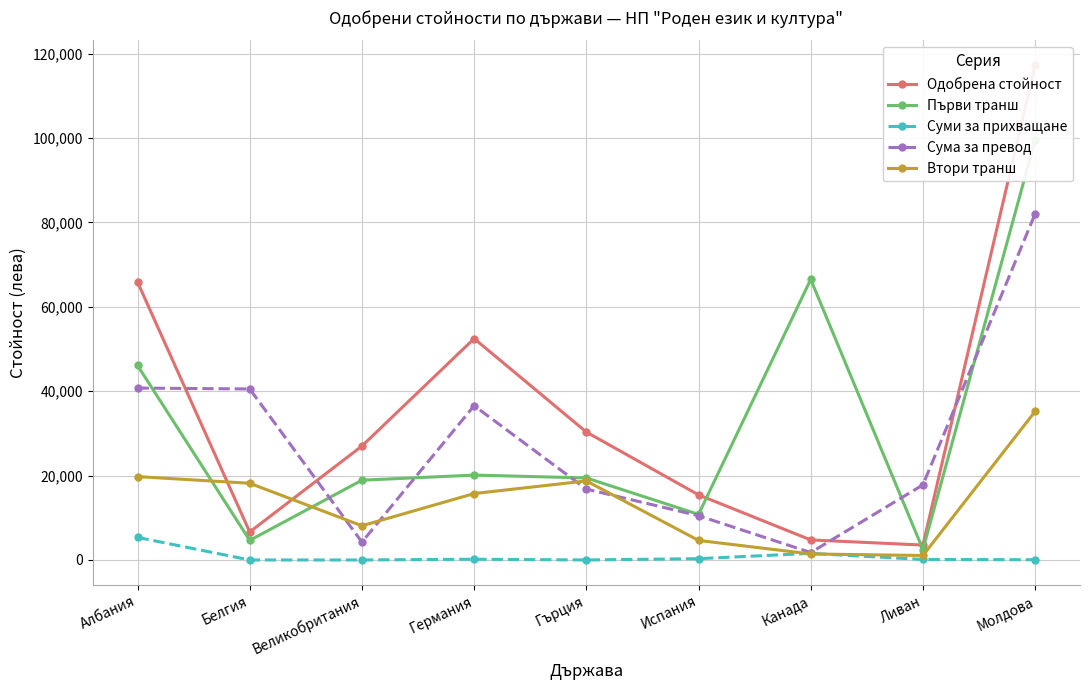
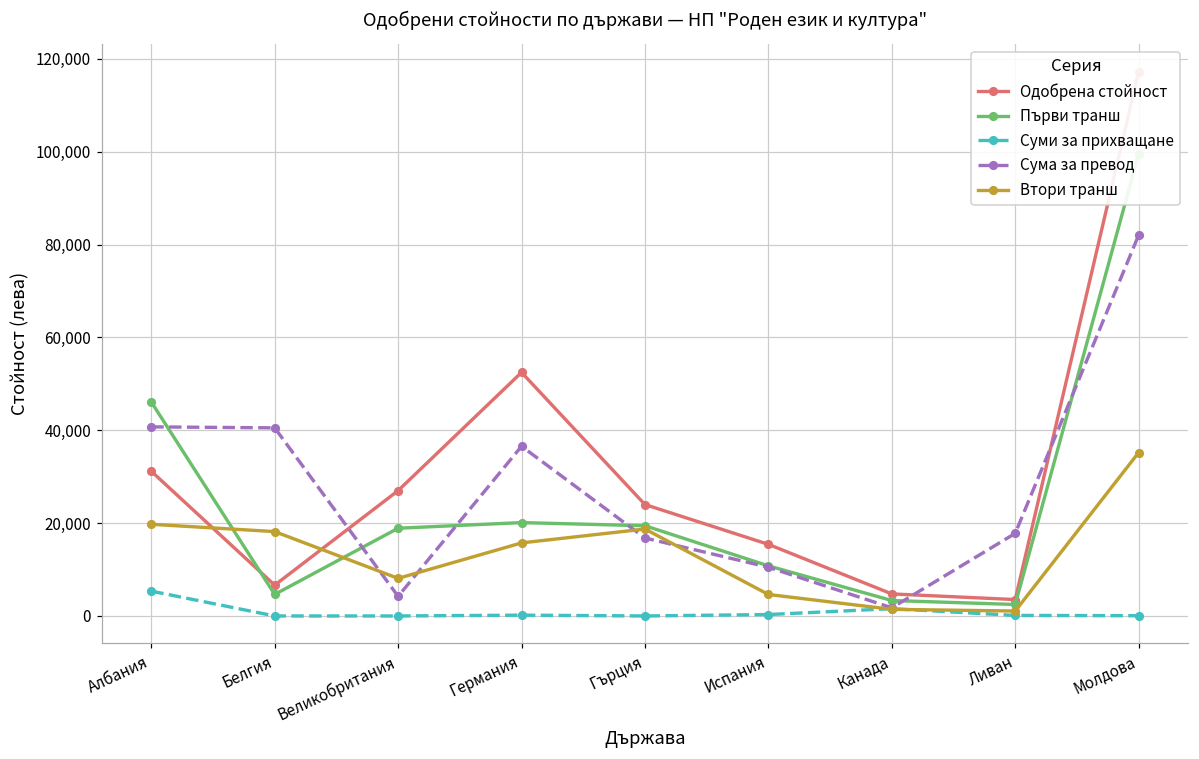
Одобрена стойност, Албания: 66,000 -> 31,000
Одобрена стойност, Гърция: 30,000 -> 24,000
Първи транш, Канада: 66,000 -> 3,000
